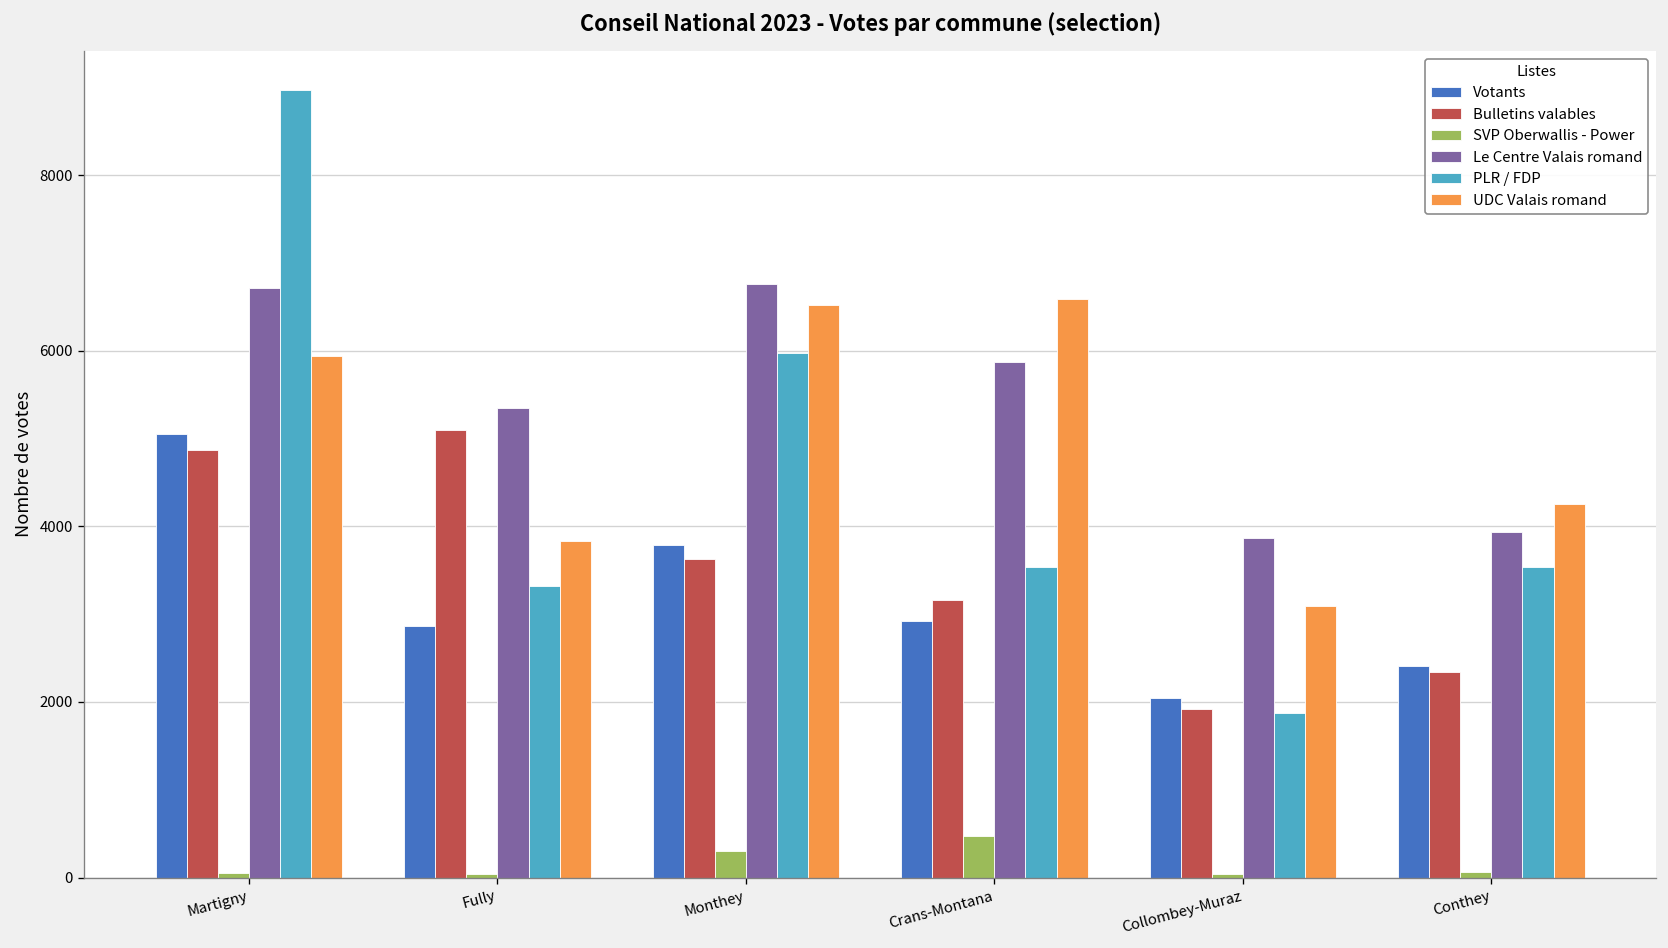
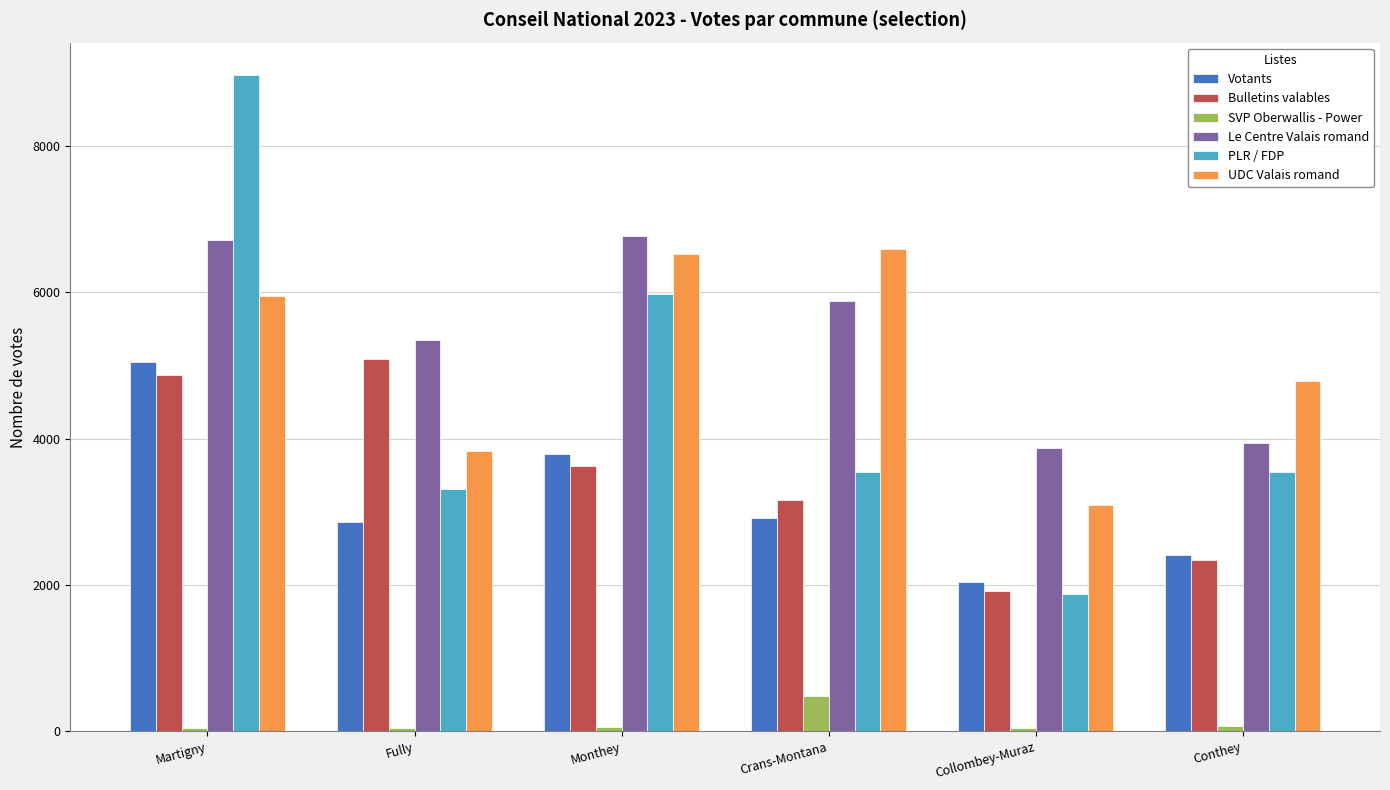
SVP Oberwallis - Power, Monthey: 300 -> 100
UDC Valais romand, Conthey: 4300 -> 4800
